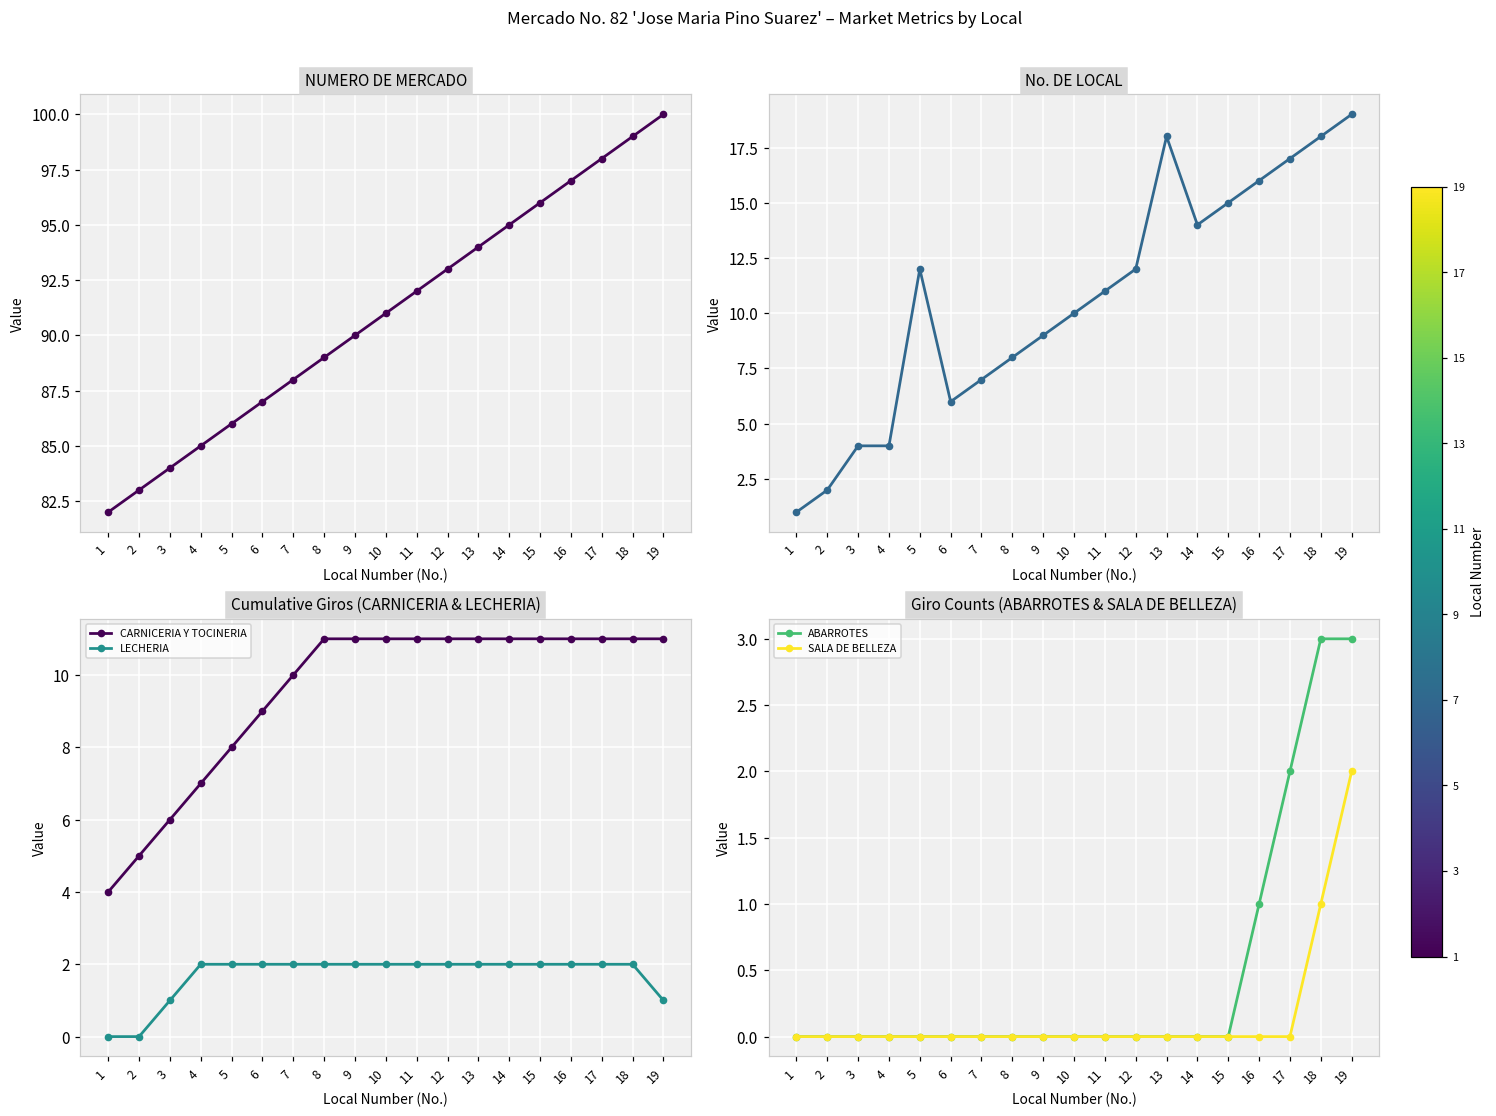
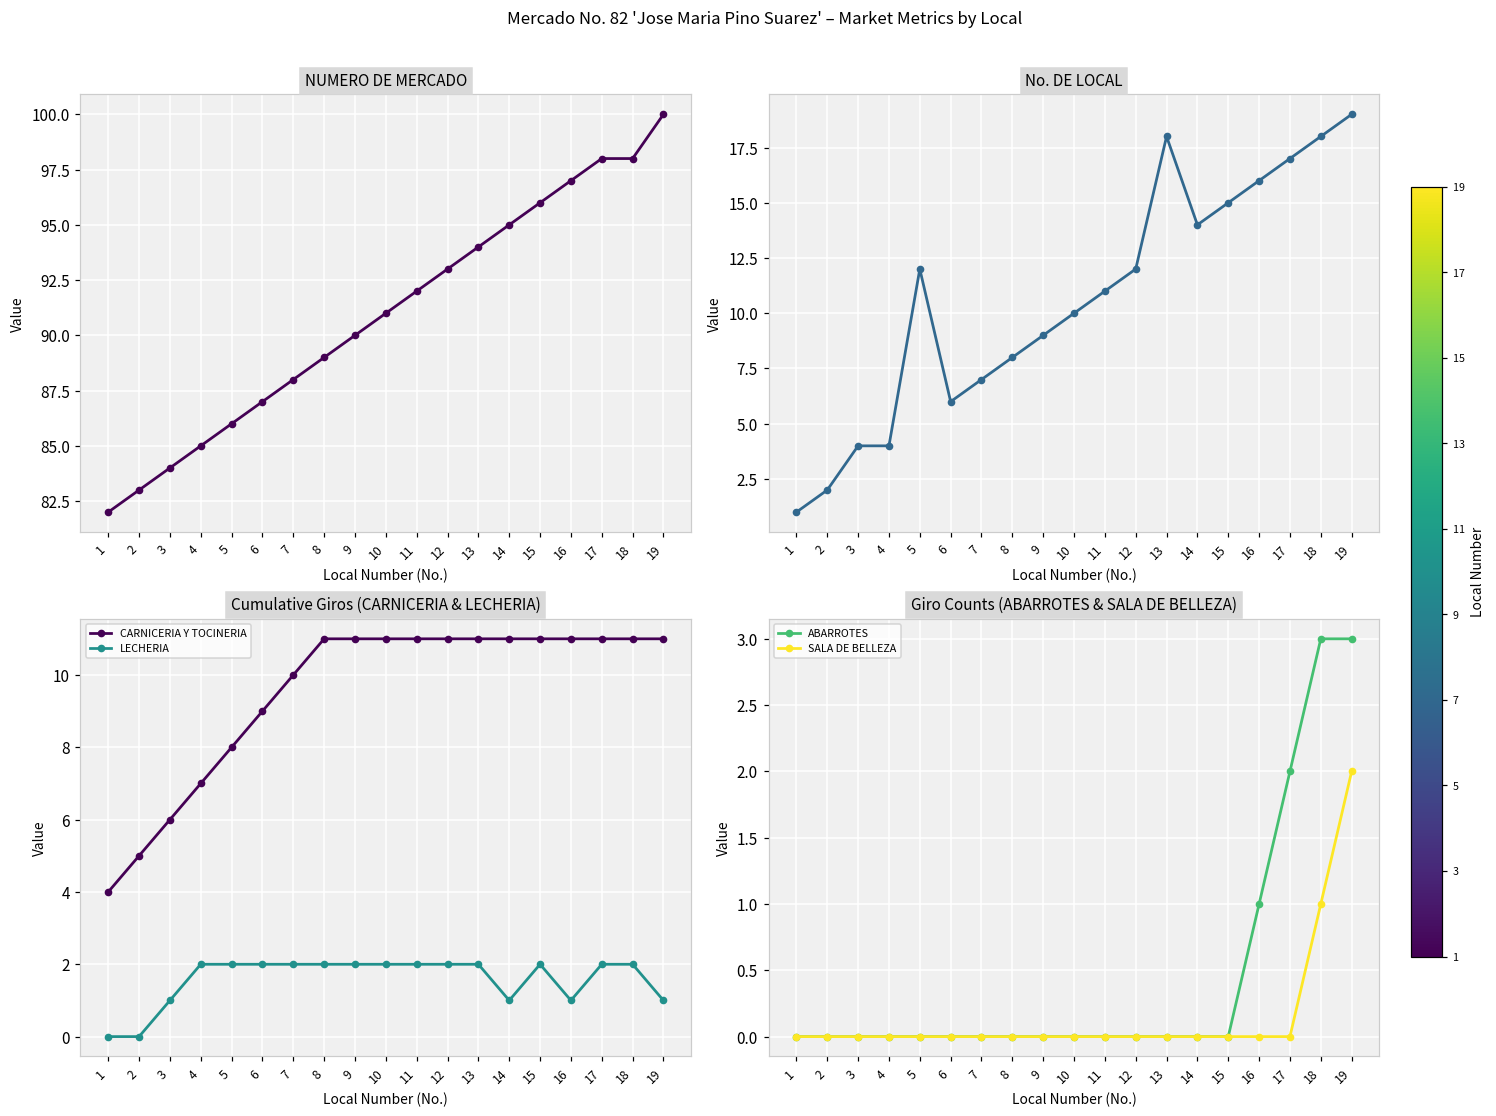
NUMERO DE MERCADO, 18: 99 -> 98
Cumulative Giros (CARNICERIA & LECHERIA), LECHERIA, 14: 2 -> 1
Cumulative Giros (CARNICERIA & LECHERIA), LECHERIA, 16: 2 -> 1
